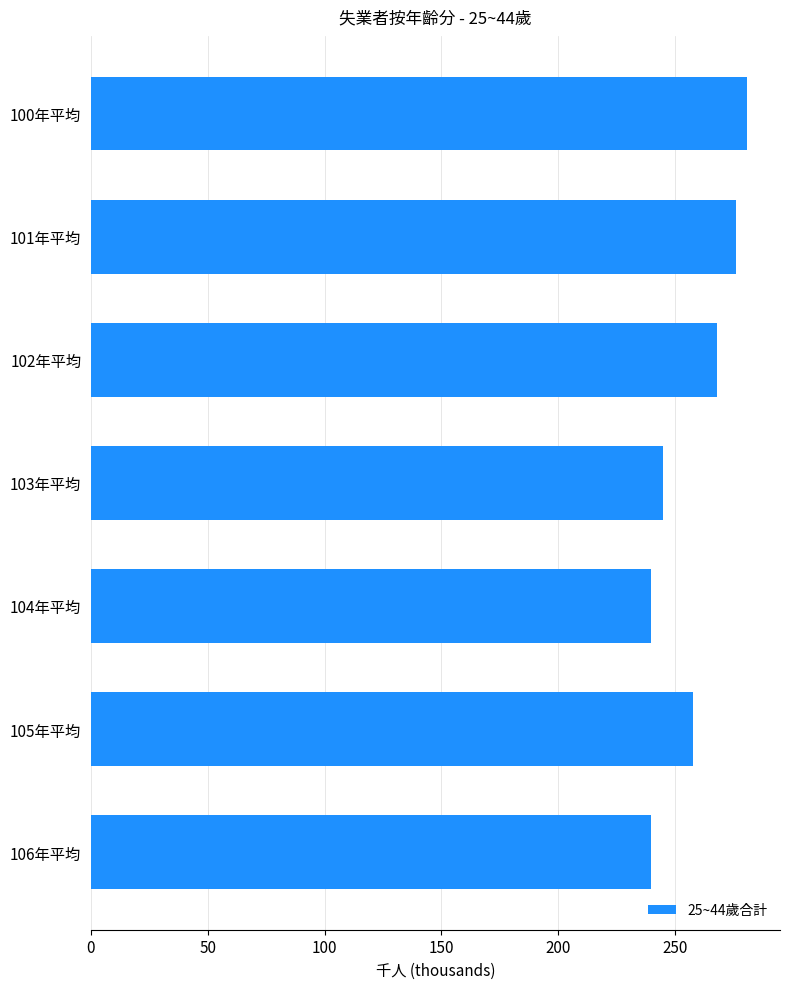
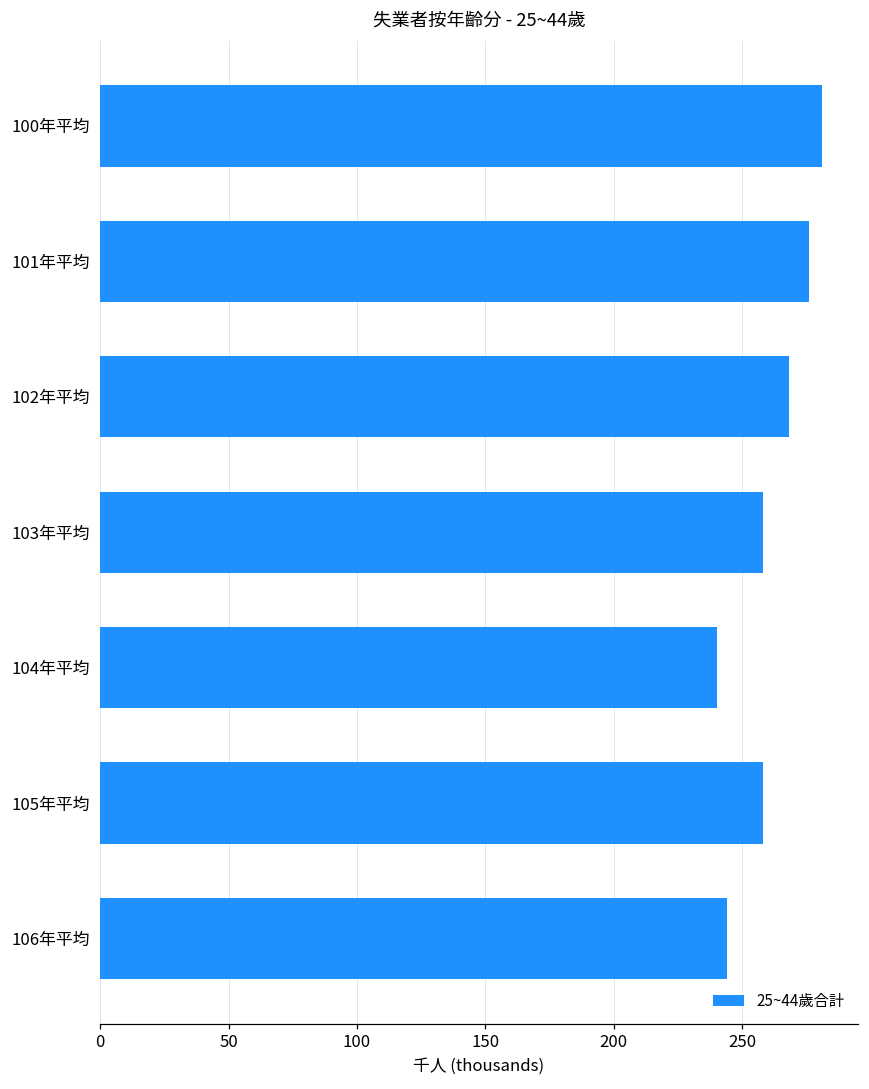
103年平均: 245 -> 258
106年平均: 240 -> 244
